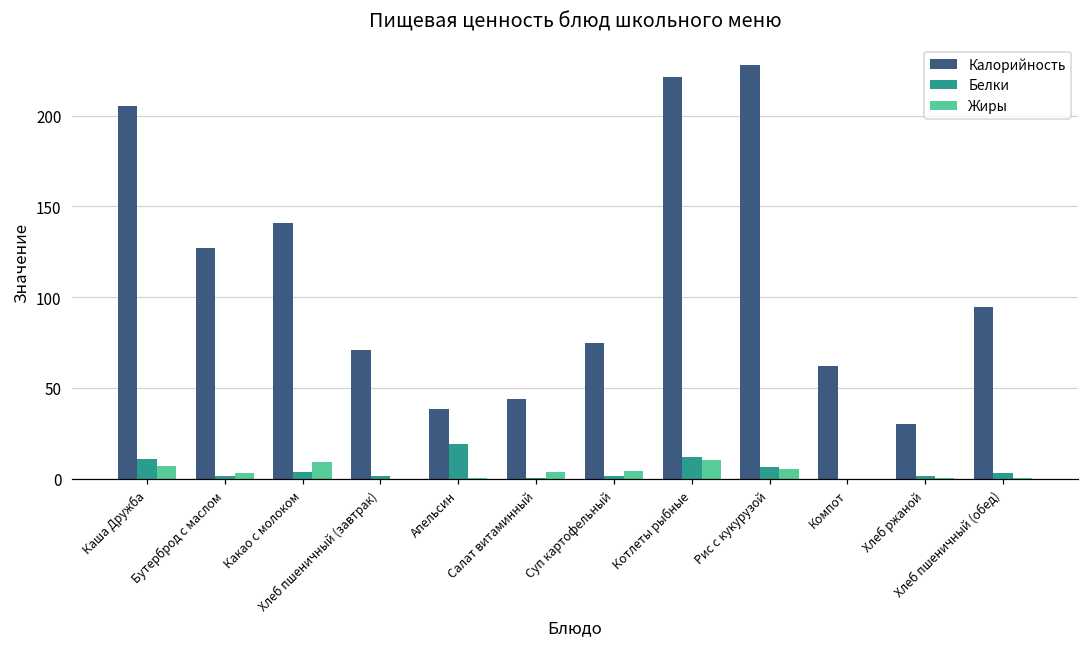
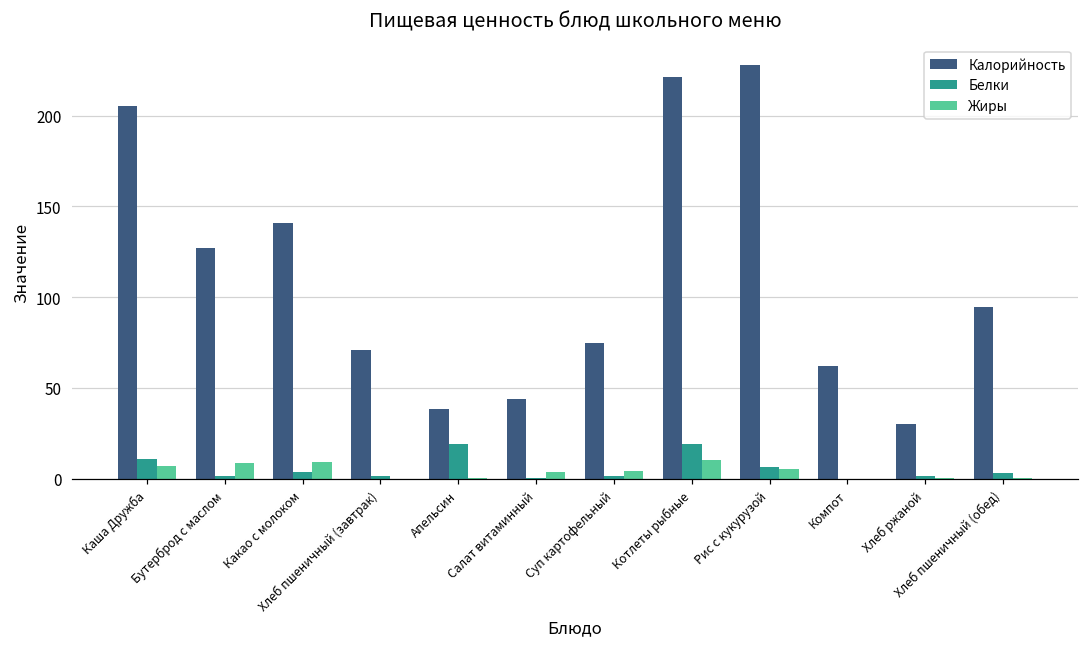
Жиры, Бутерброд с маслом: 3 -> 9
Белки, Котлеты рыбные: 12 -> 19
